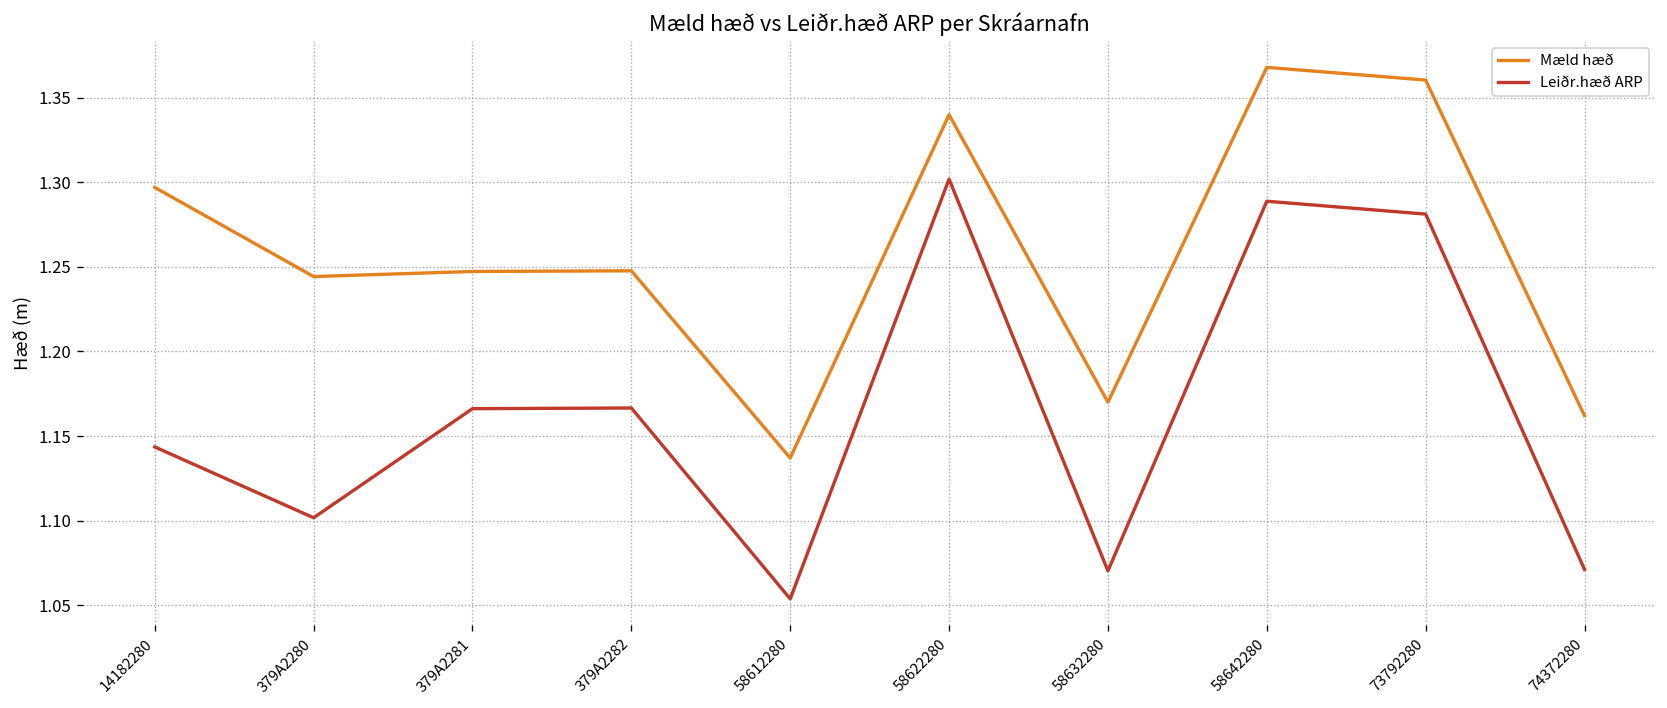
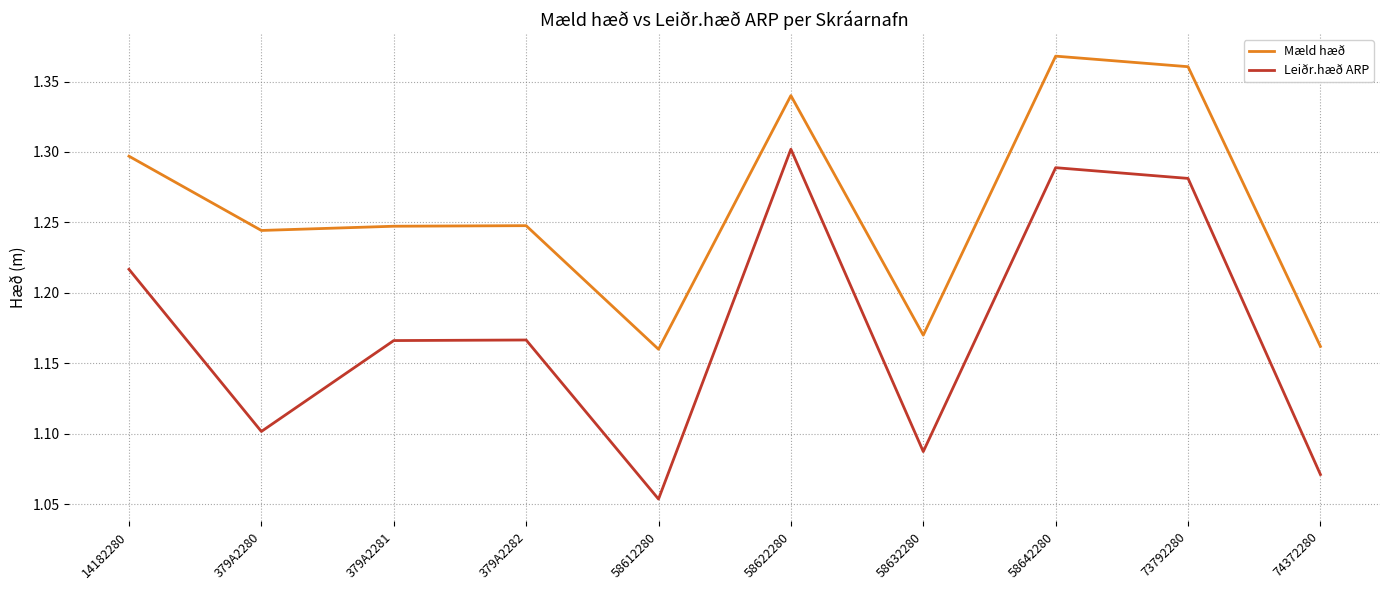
Leiðr.hæð ARP, 14182280: 1.144 -> 1.217
Mæld hæð, 58612280: 1.137 -> 1.160
Leiðr.hæð ARP, 58632280: 1.070 -> 1.087
